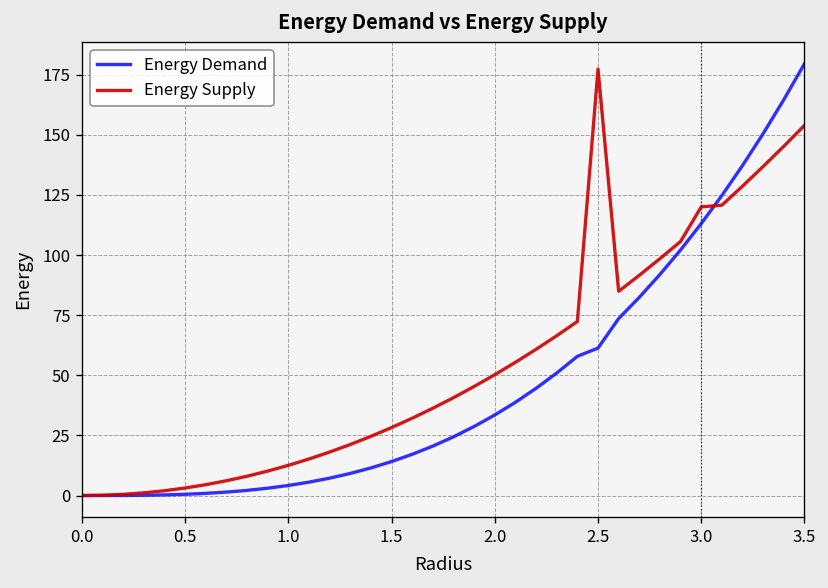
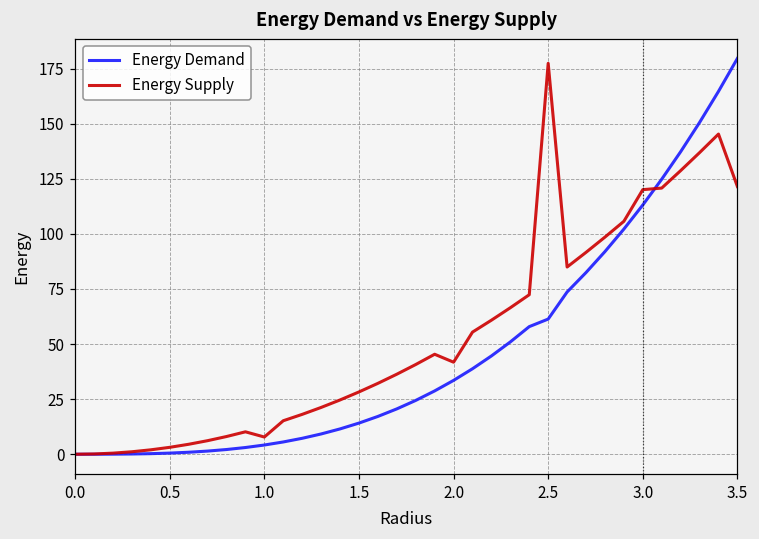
Energy Supply, 1.0: 13 -> 8
Energy Supply, 2.0: 50 -> 42
Energy Supply, 3.5: 154 -> 121
